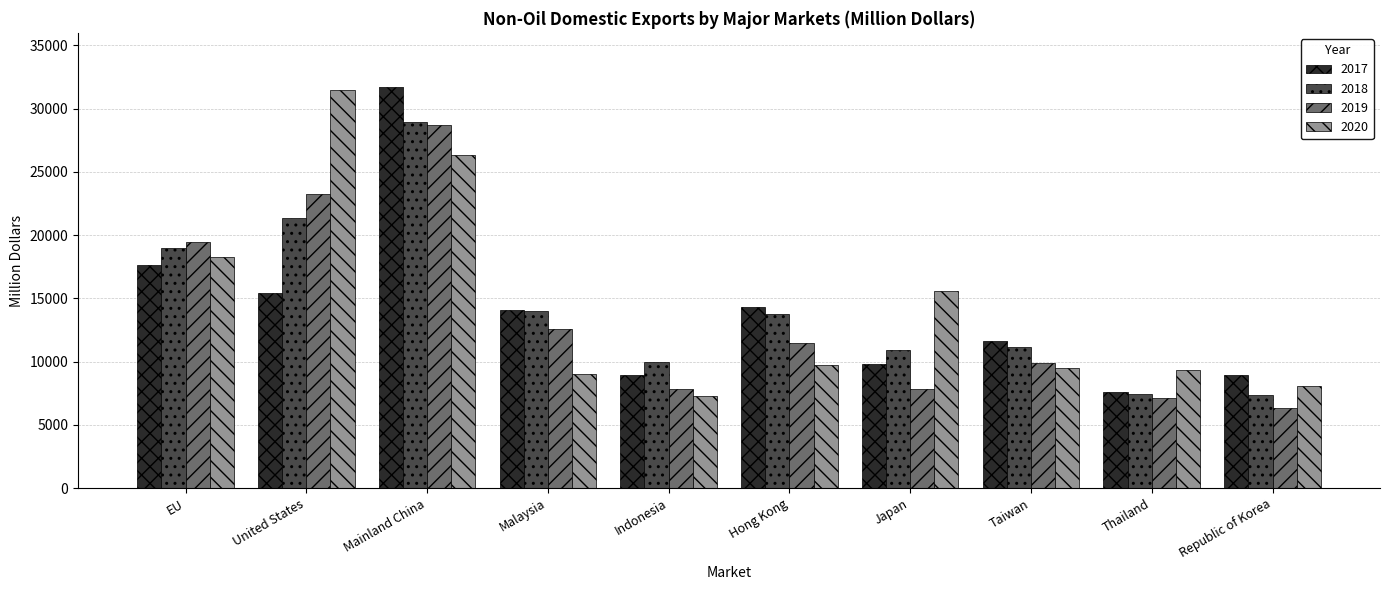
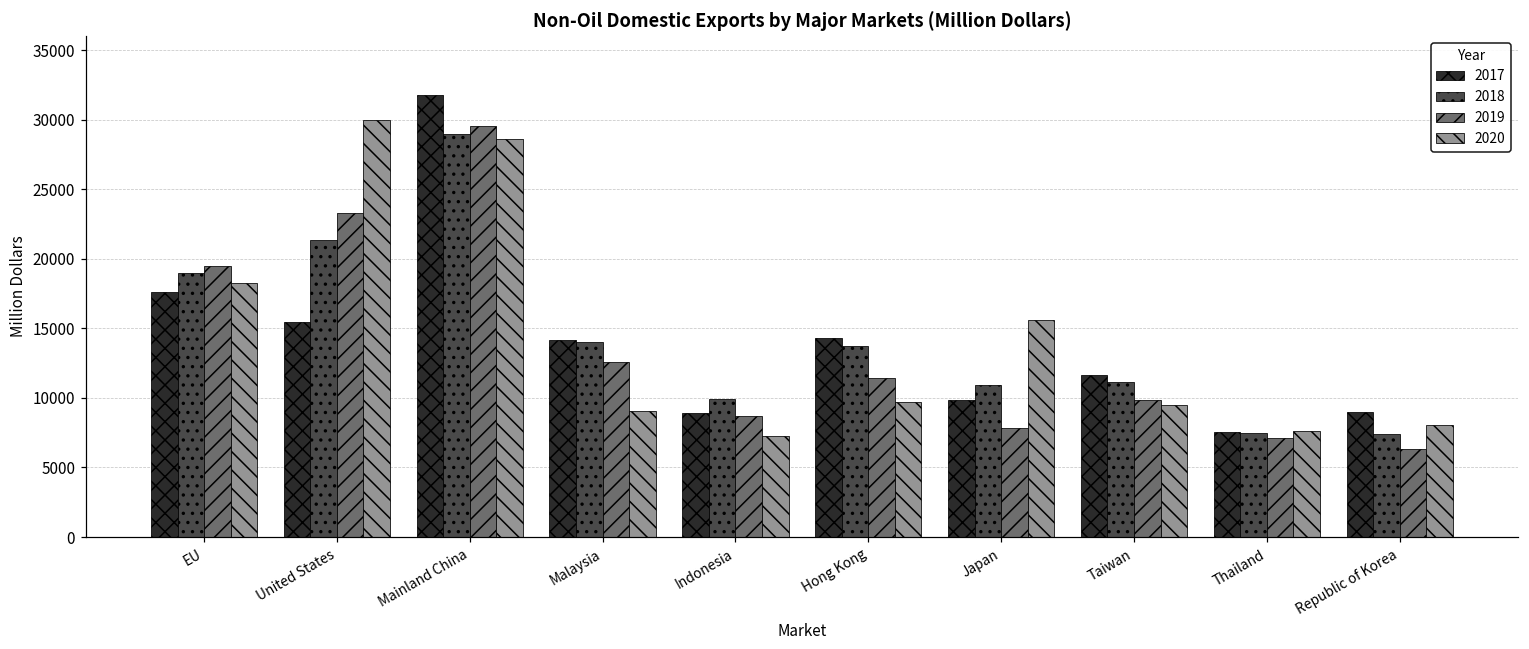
2020, United States: 31500 -> 30000
2019, Mainland China: 28700 -> 29600
2020, Mainland China: 26400 -> 28600
2019, Indonesia: 7800 -> 8700
2020, Thailand: 9400 -> 7600
